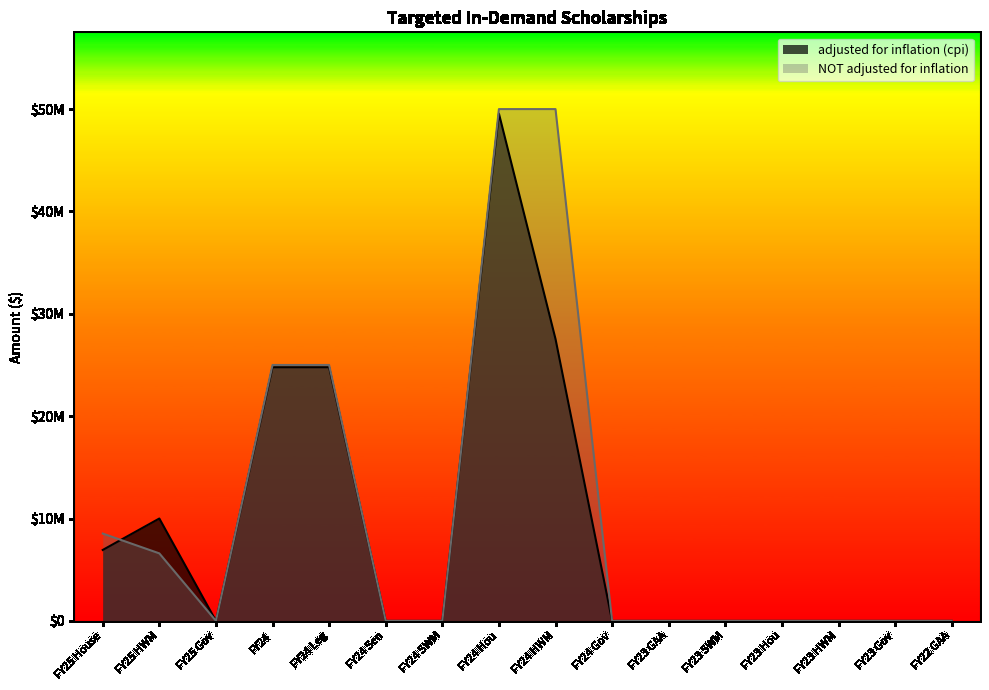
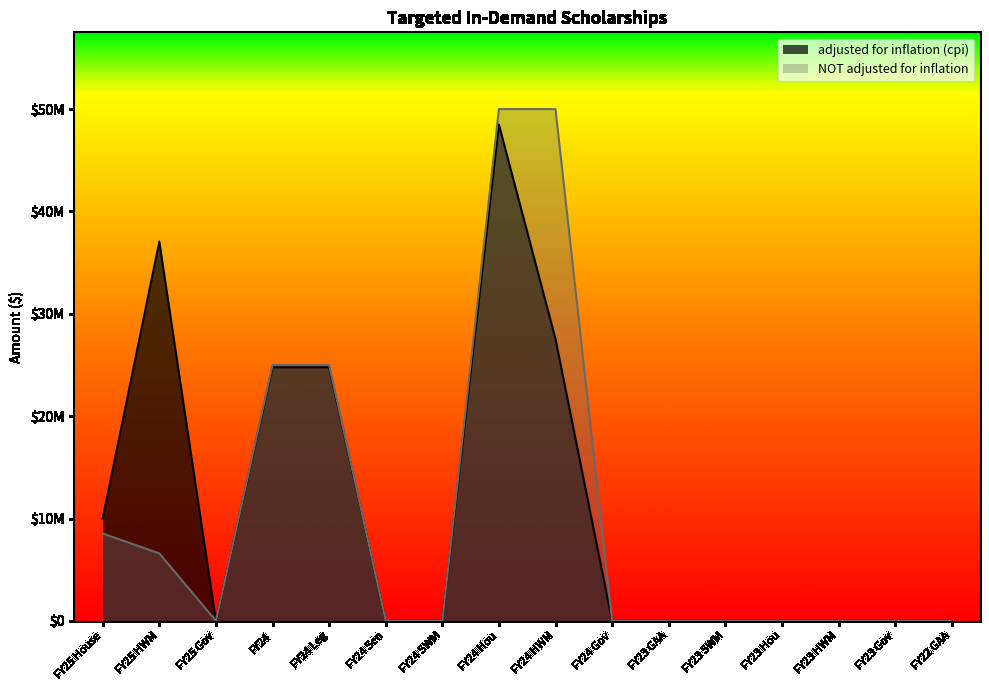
adjusted for inflation (cpi), FY25 House: $6900000 -> $10000000
adjusted for inflation (cpi), FY25 HWM: $10000000 -> $37100000
adjusted for inflation (cpi), FY24 Hou: $49600000 -> $48500000
